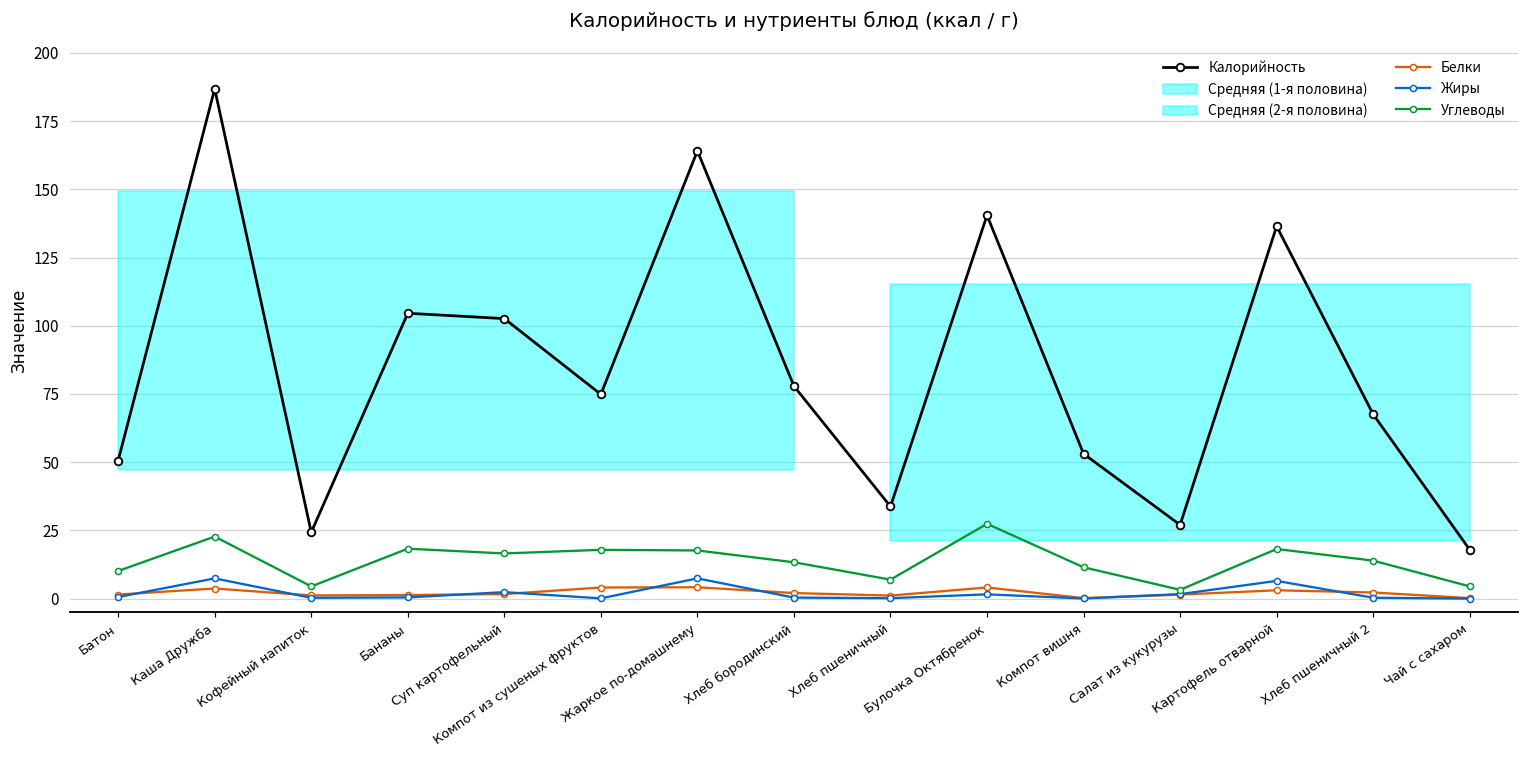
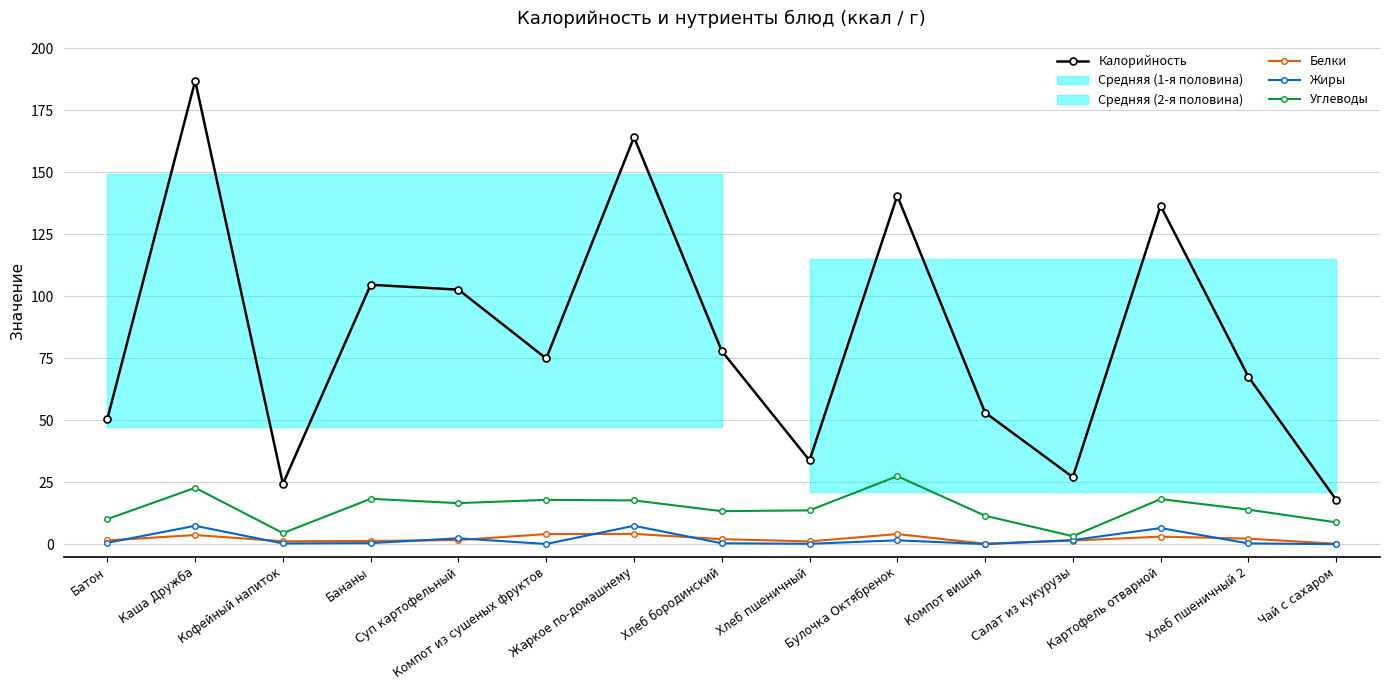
Углеводы, Хлеб пшеничный: 7 -> 14
Углеводы, Чай с сахаром: 4 -> 9
